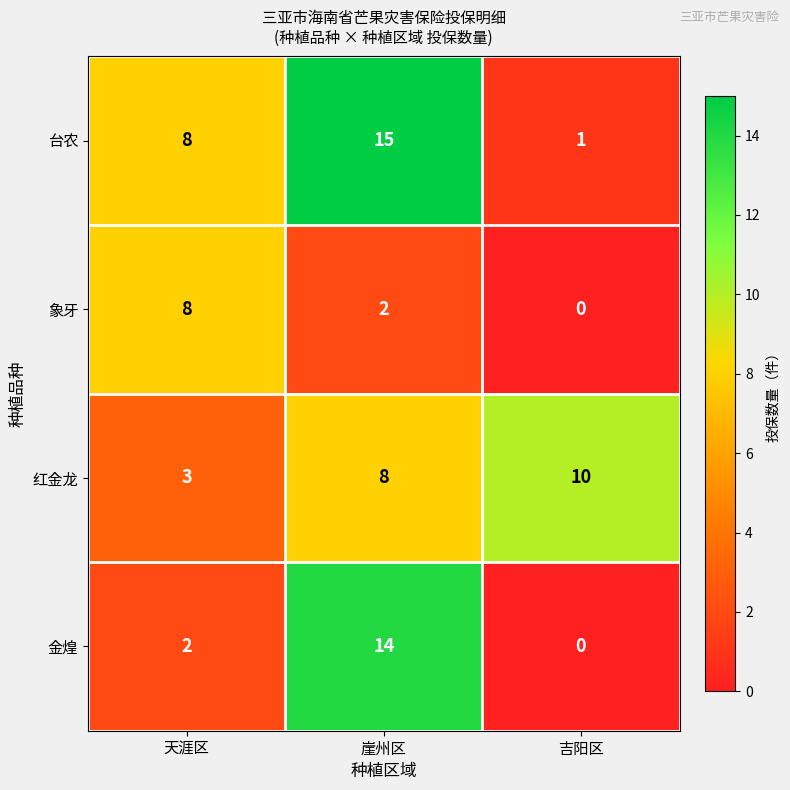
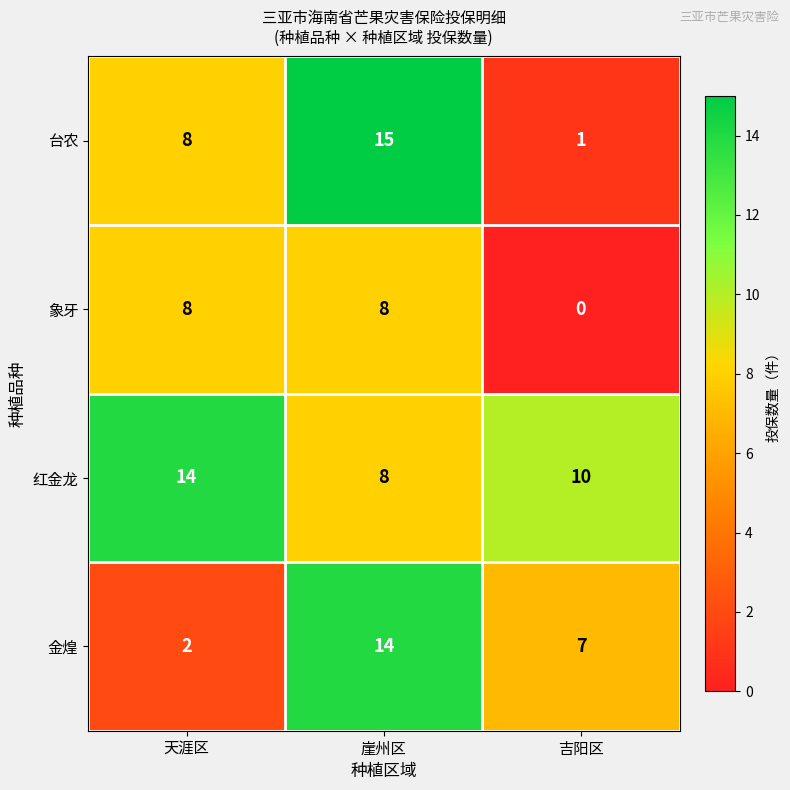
象牙, 崖州区: 2 -> 8
红金龙, 天涯区: 3 -> 14
金煌, 吉阳区: 0 -> 7
